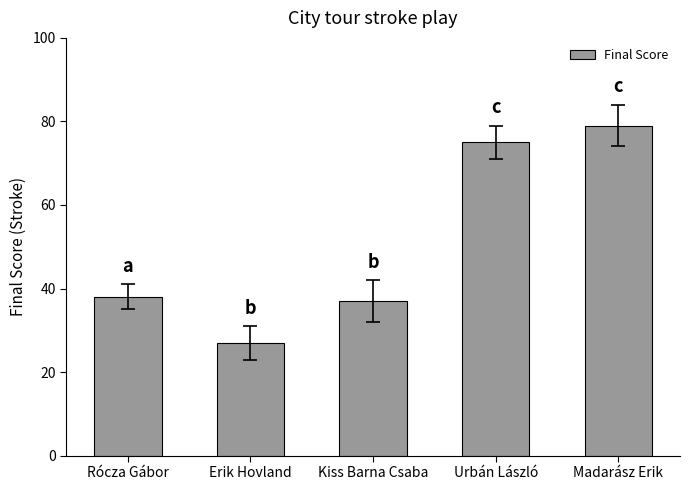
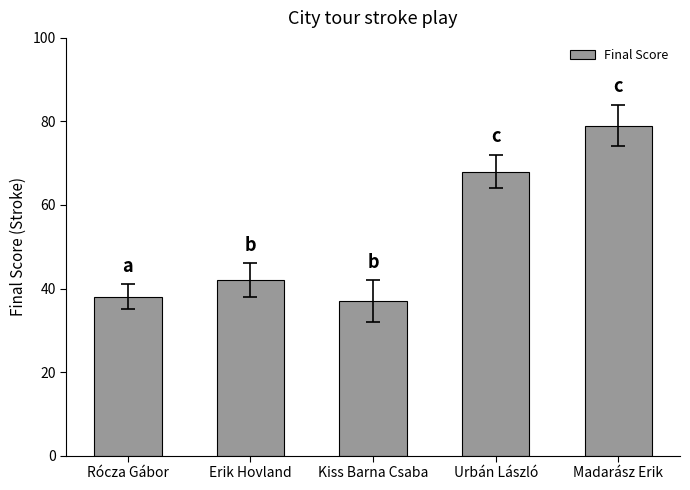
Final Score, Erik Hovland: 27 -> 42
Final Score, Urbán László: 75 -> 68
